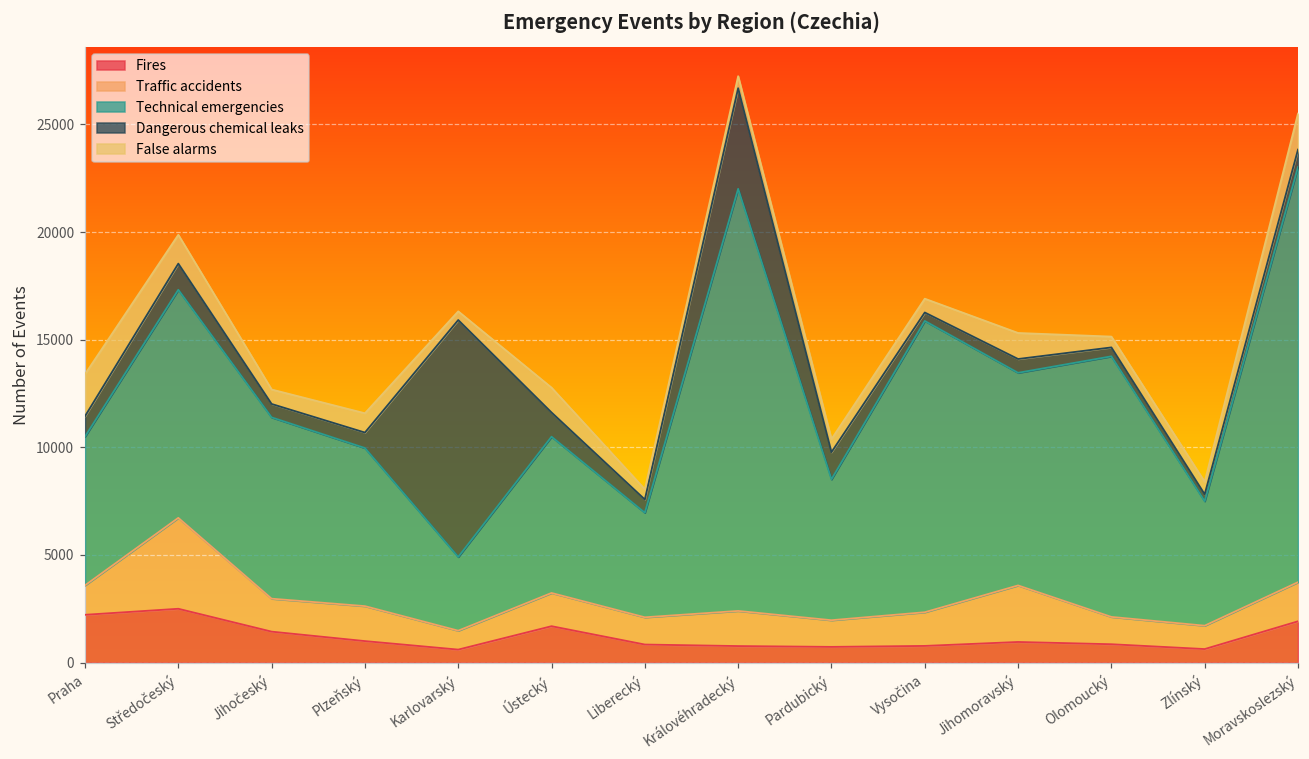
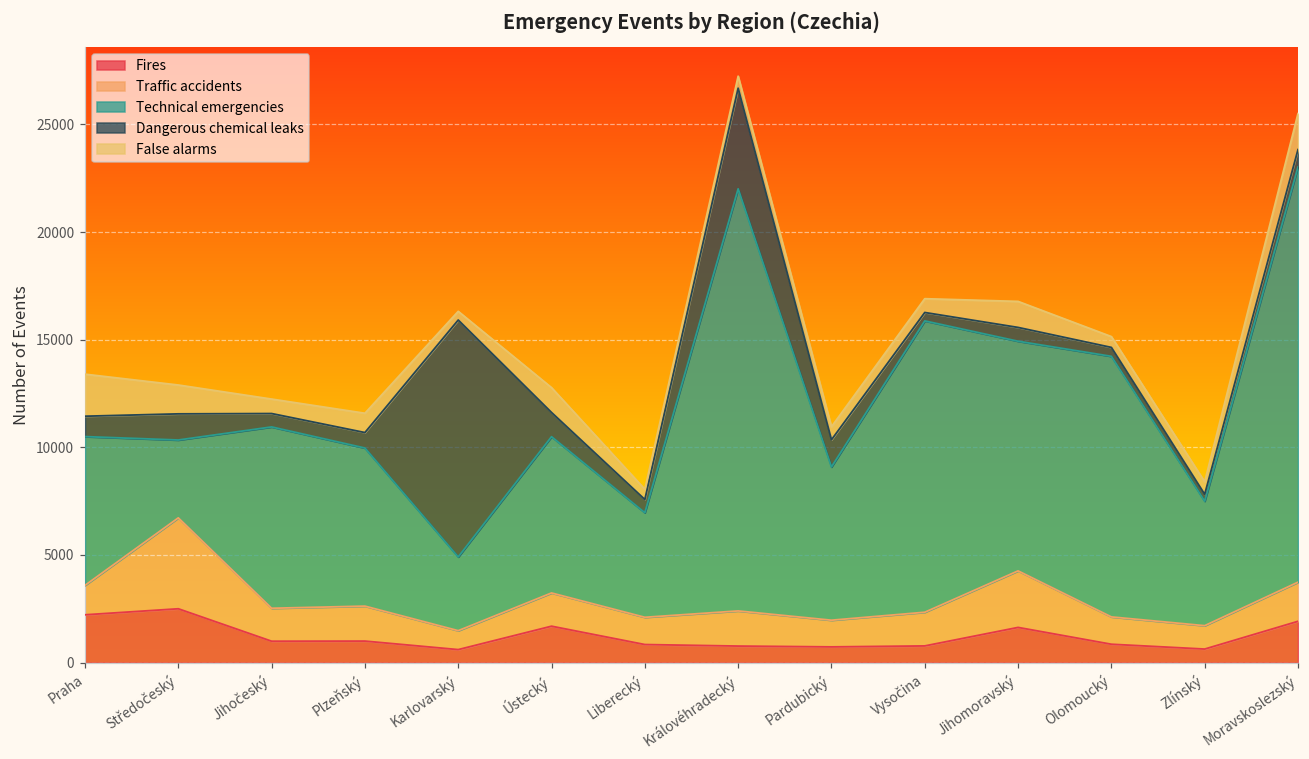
Technical emergencies, Středočeský: 10600 -> 3600
Fires, Jihočeský: 1400 -> 1000
Technical emergencies, Pardubický: 6500 -> 7100
Fires, Jihomoravský: 1000 -> 1600
Technical emergencies, Jihomoravský: 9900 -> 10700
